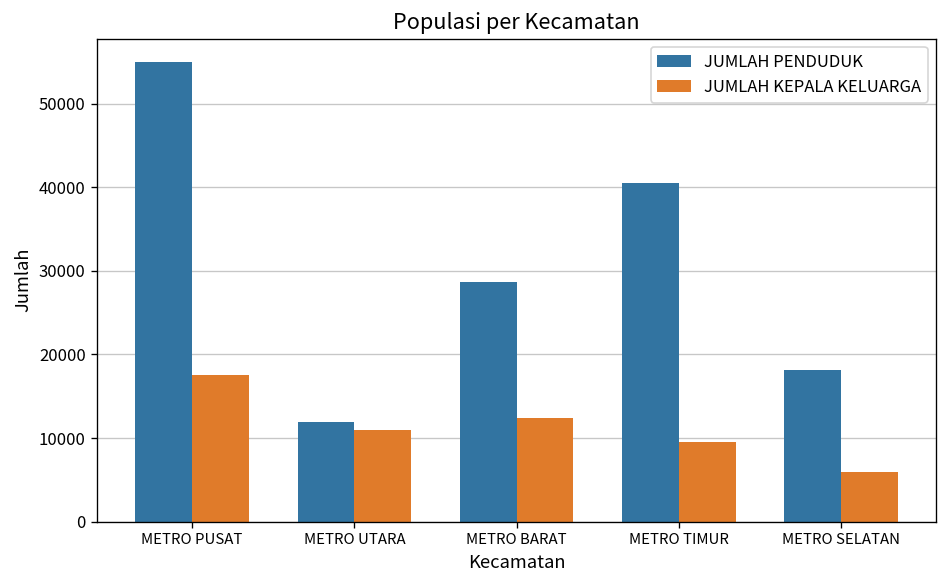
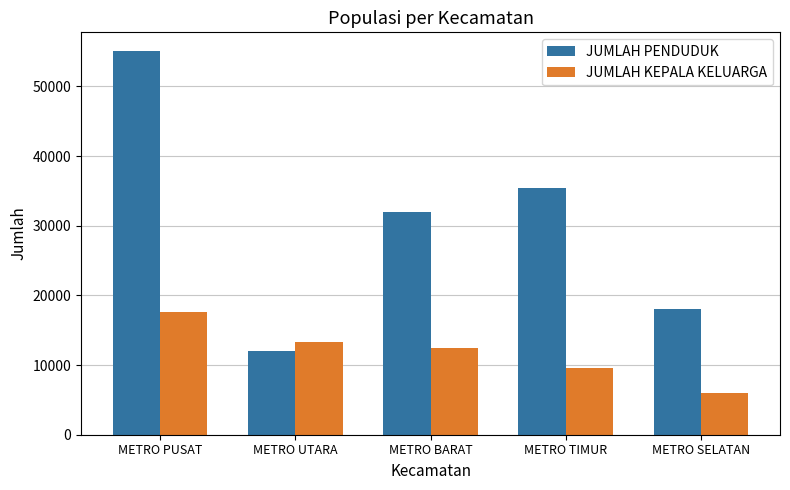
JUMLAH KEPALA KELUARGA, METRO UTARA: 11000 -> 13000
JUMLAH PENDUDUK, METRO BARAT: 29000 -> 32000
JUMLAH PENDUDUK, METRO TIMUR: 40000 -> 35000
